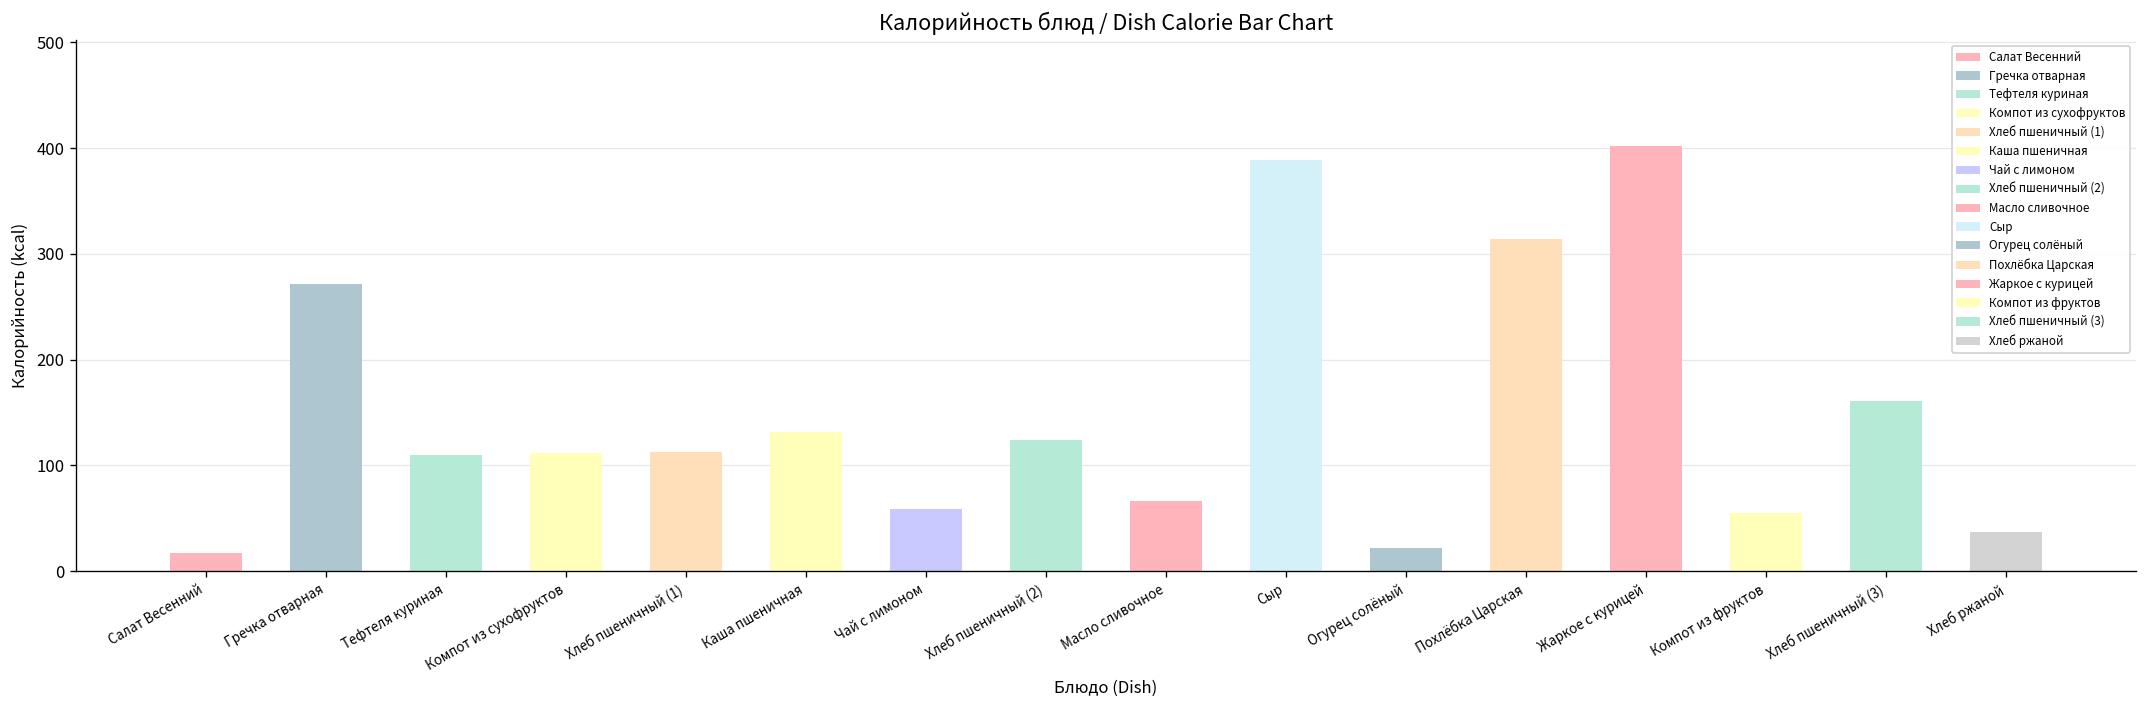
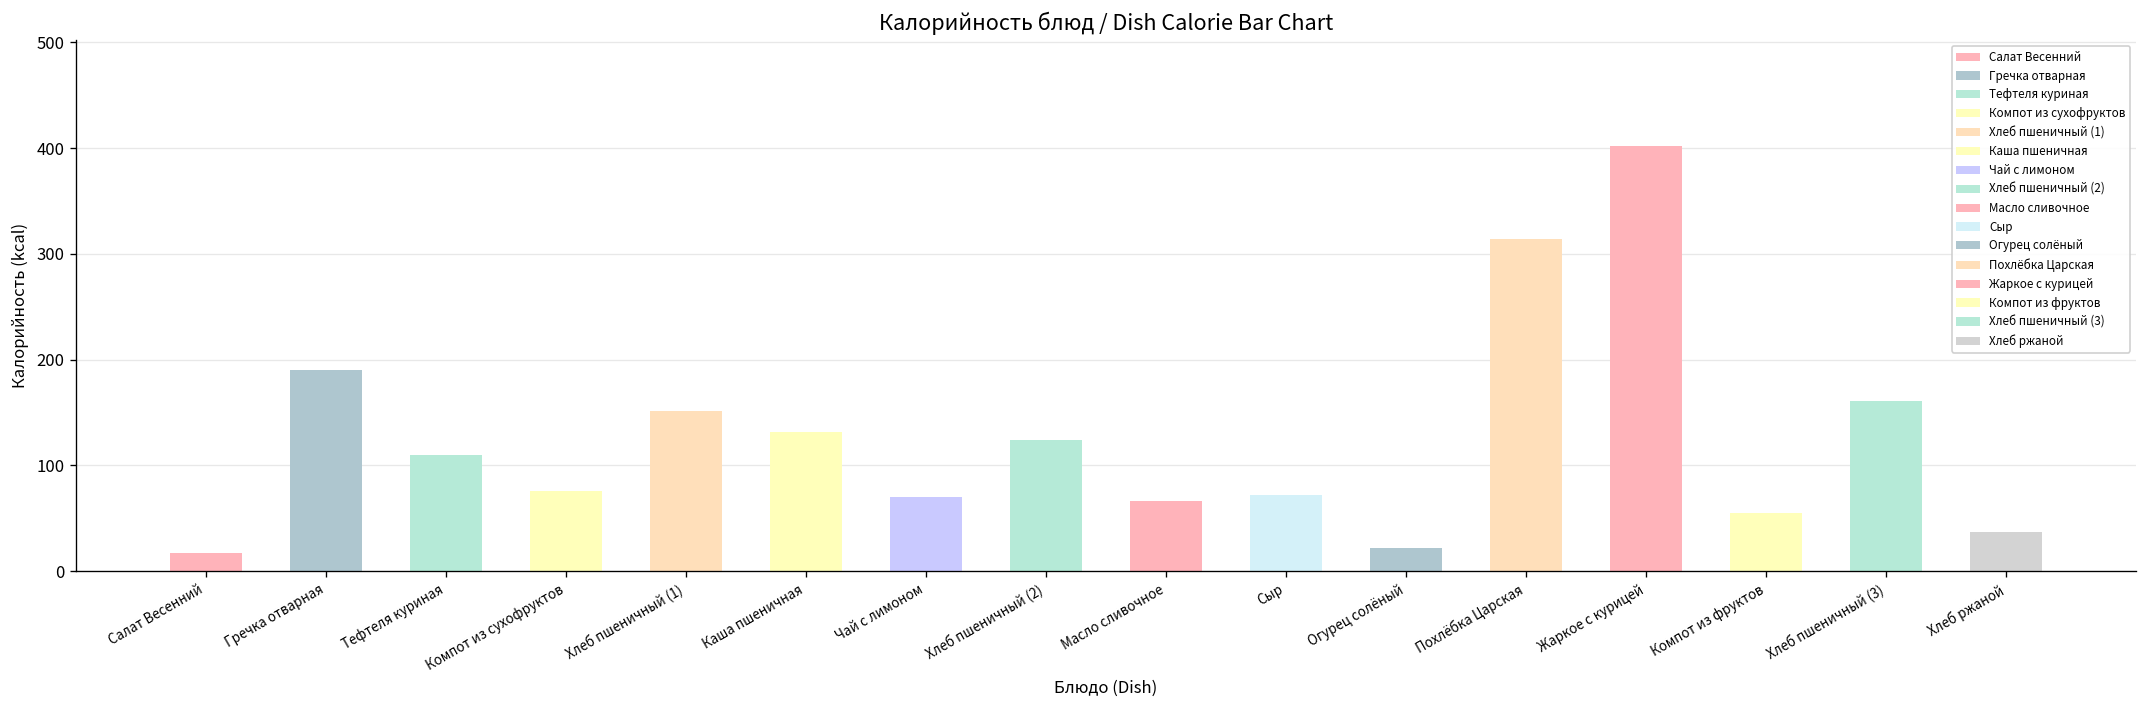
Гречка отварная: 270 -> 190
Компот из сухофруктов: 110 -> 80
Хлеб пшеничный (1): 110 -> 150
Чай с лимоном: 60 -> 70
Сыр: 390 -> 70
